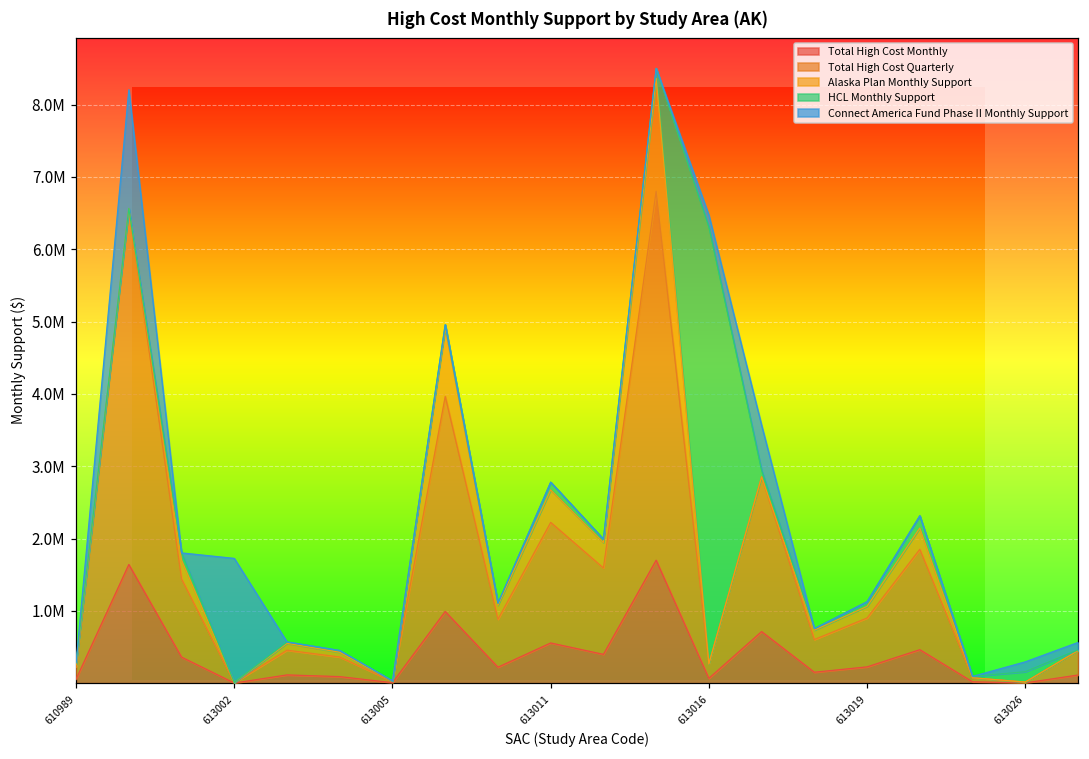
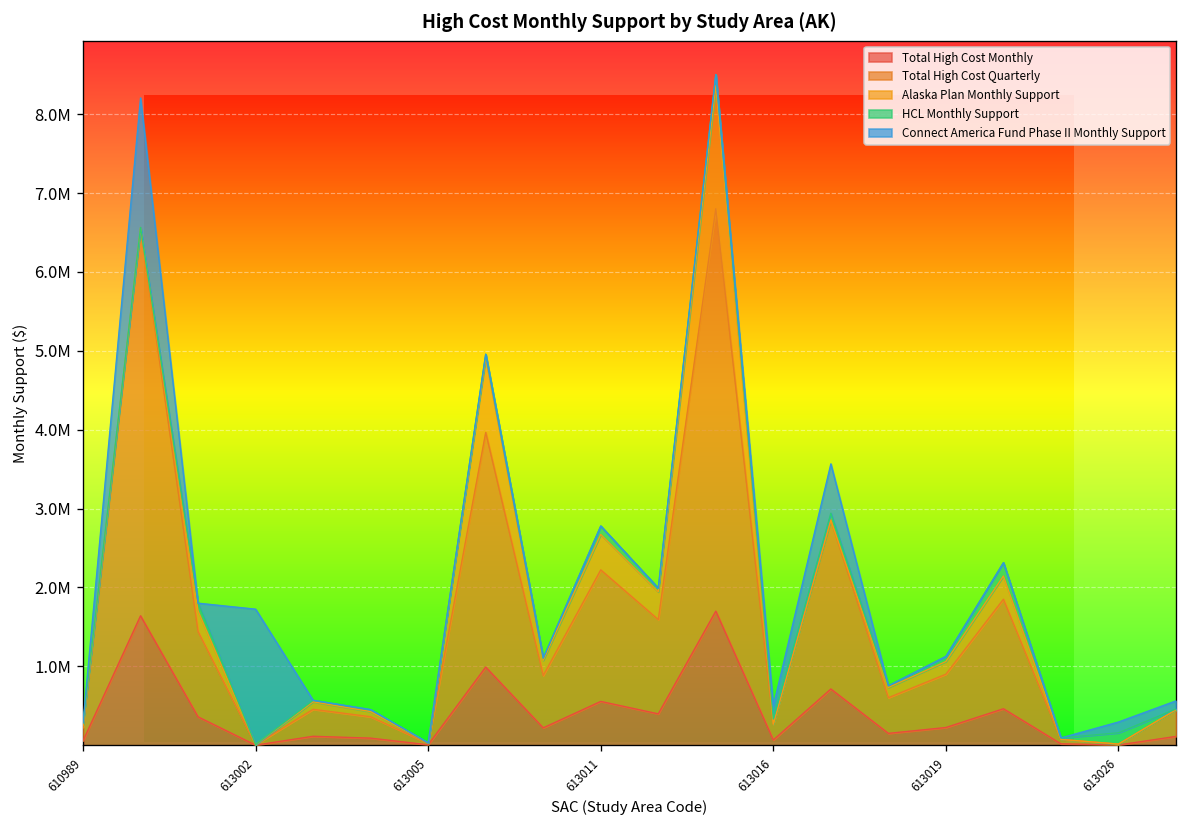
HCL Monthly Support, 613016: 6000000 -> 100000
